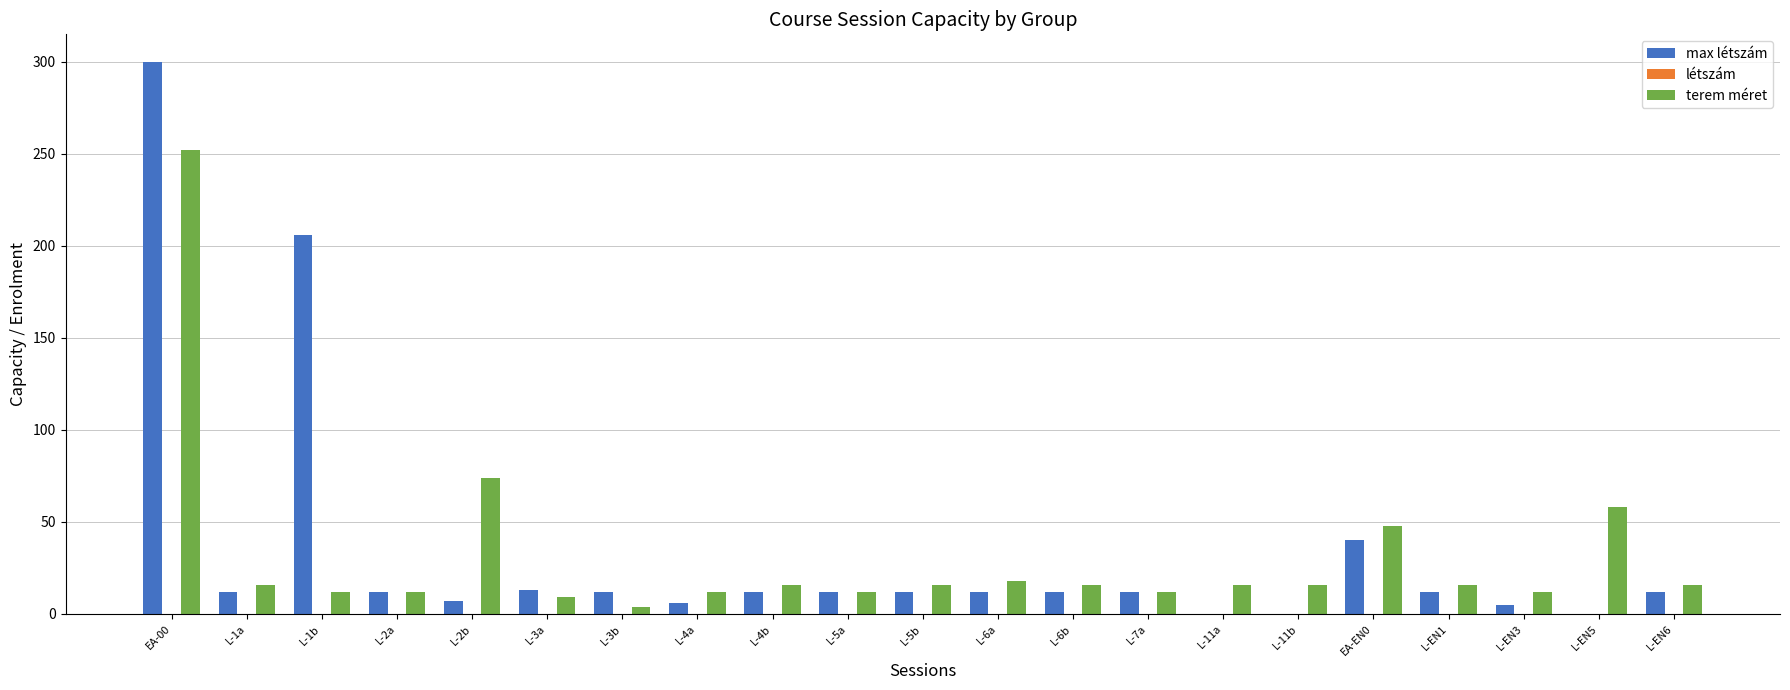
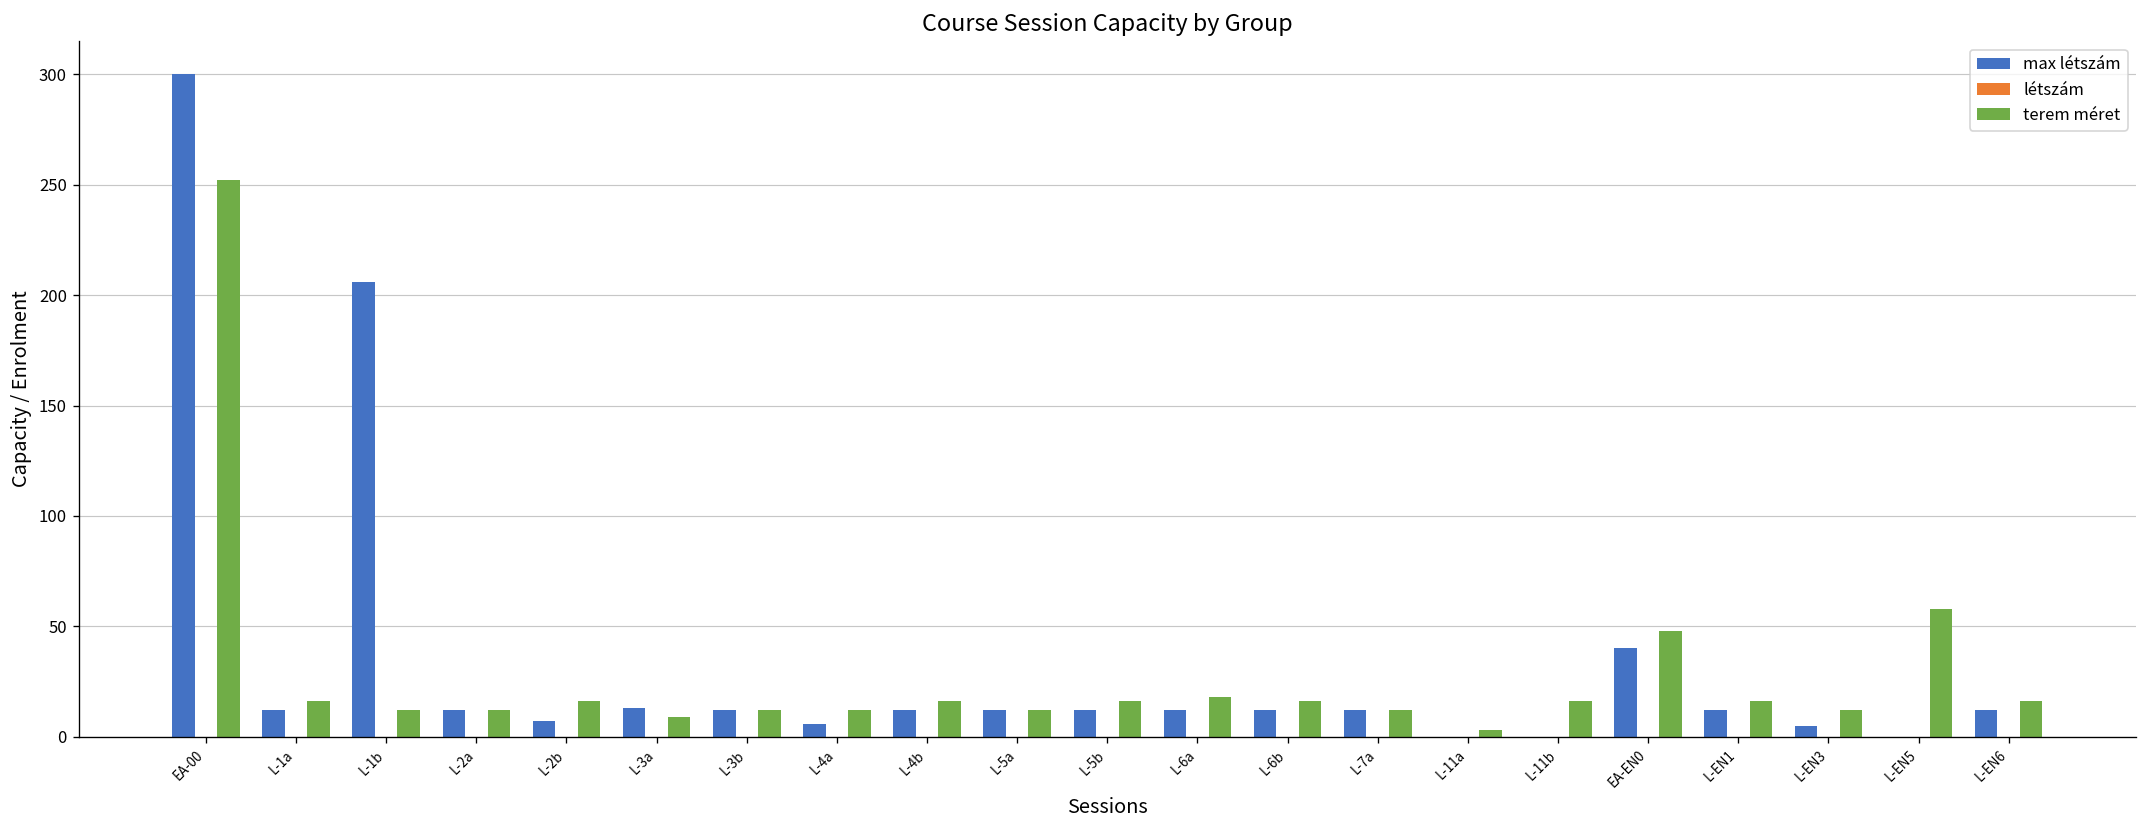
terem méret, L-2b: 74 -> 16
terem méret, L-3b: 4 -> 12
terem méret, L-11a: 16 -> 3
